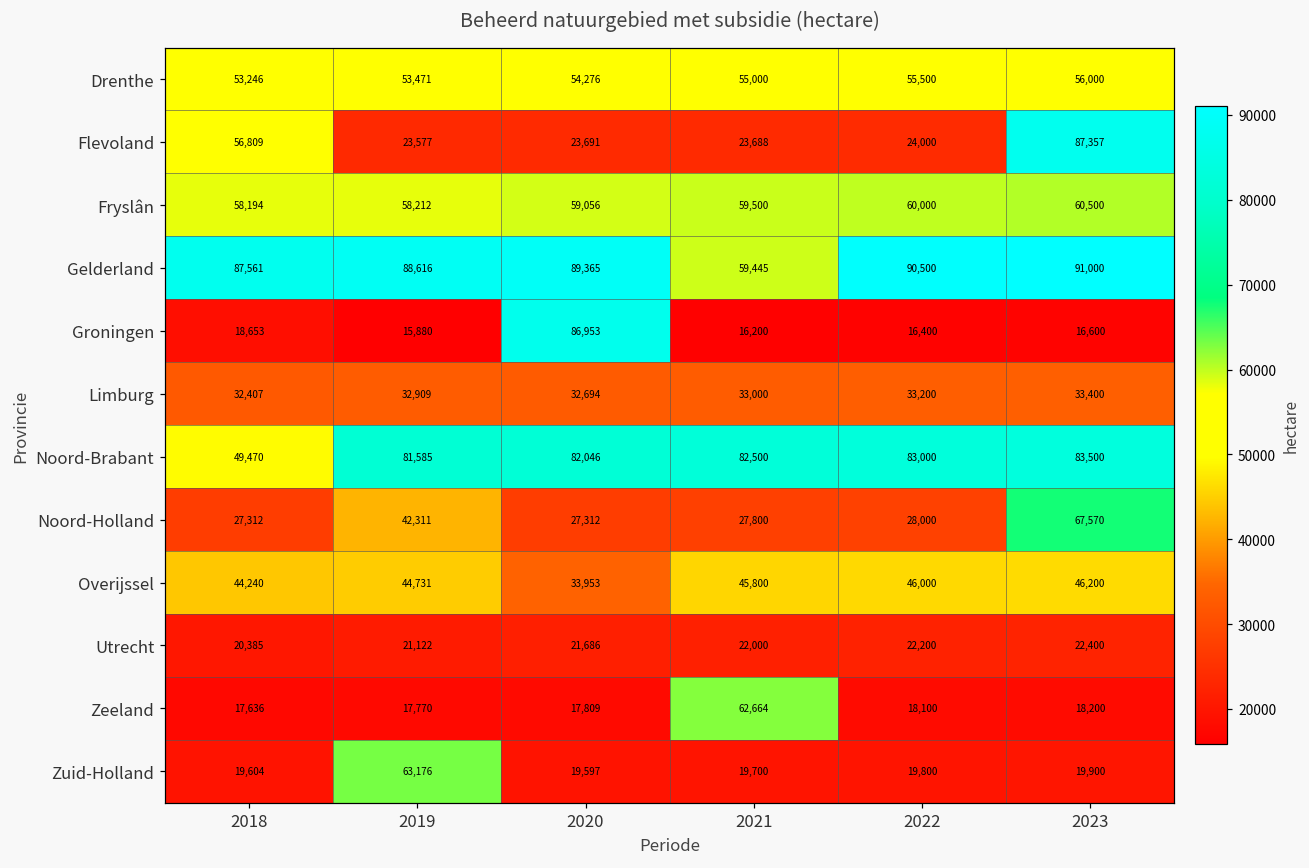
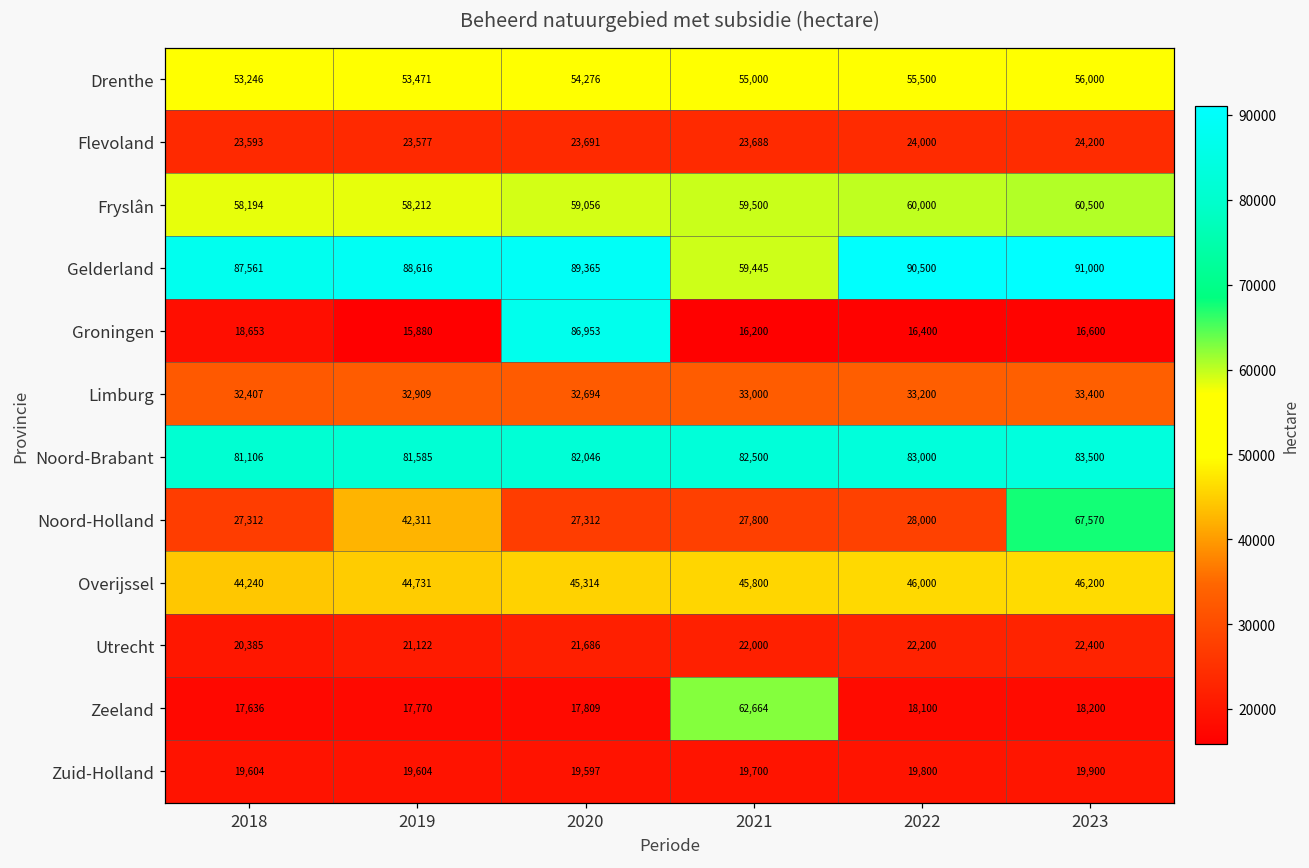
Flevoland, 2018: 56,809 -> 23,593
Flevoland, 2023: 87,357 -> 24,200
Noord-Brabant, 2018: 49,470 -> 81,106
Overijssel, 2020: 33,953 -> 45,314
Zuid-Holland, 2019: 63,176 -> 19,604
